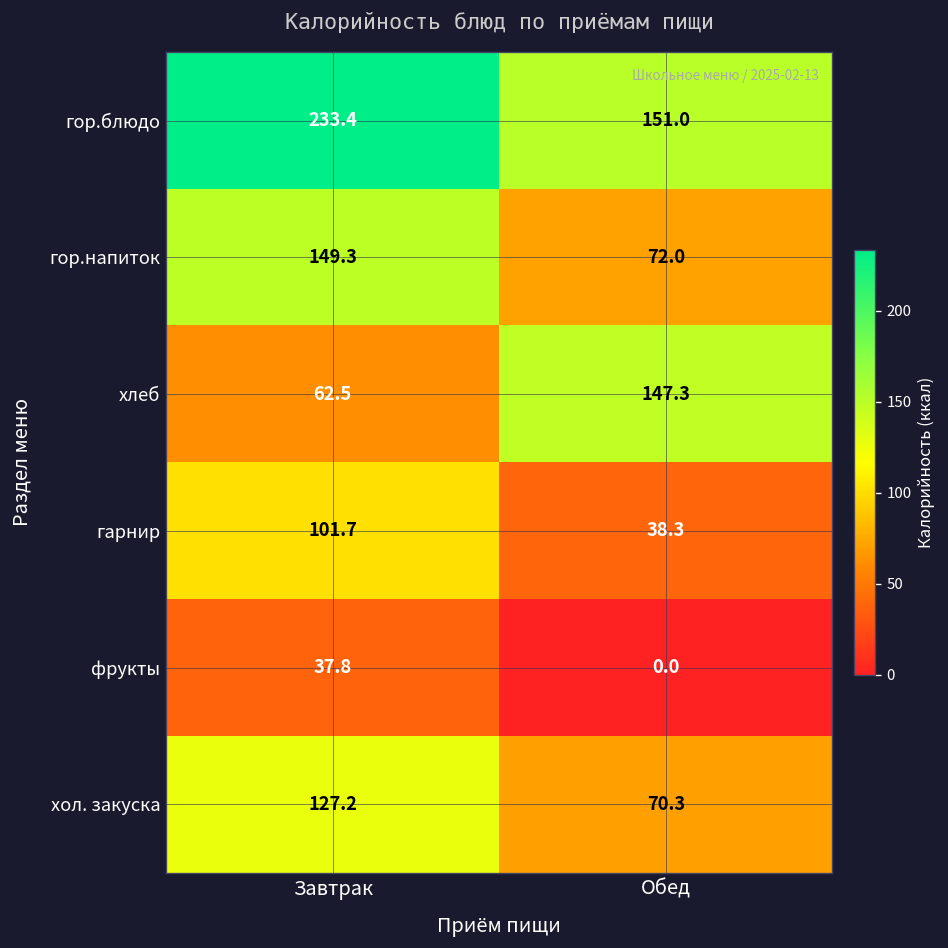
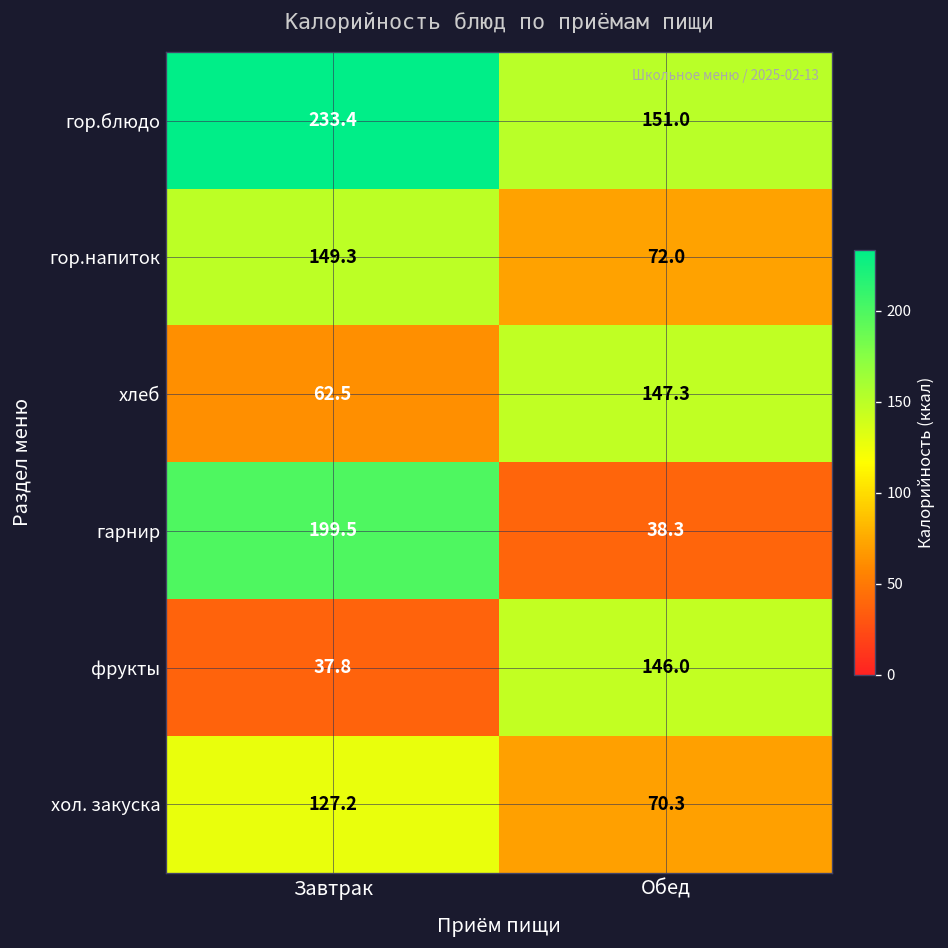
гарнир, Завтрак: 101.7 -> 199.5
фрукты, Обед: 0.0 -> 146.0
